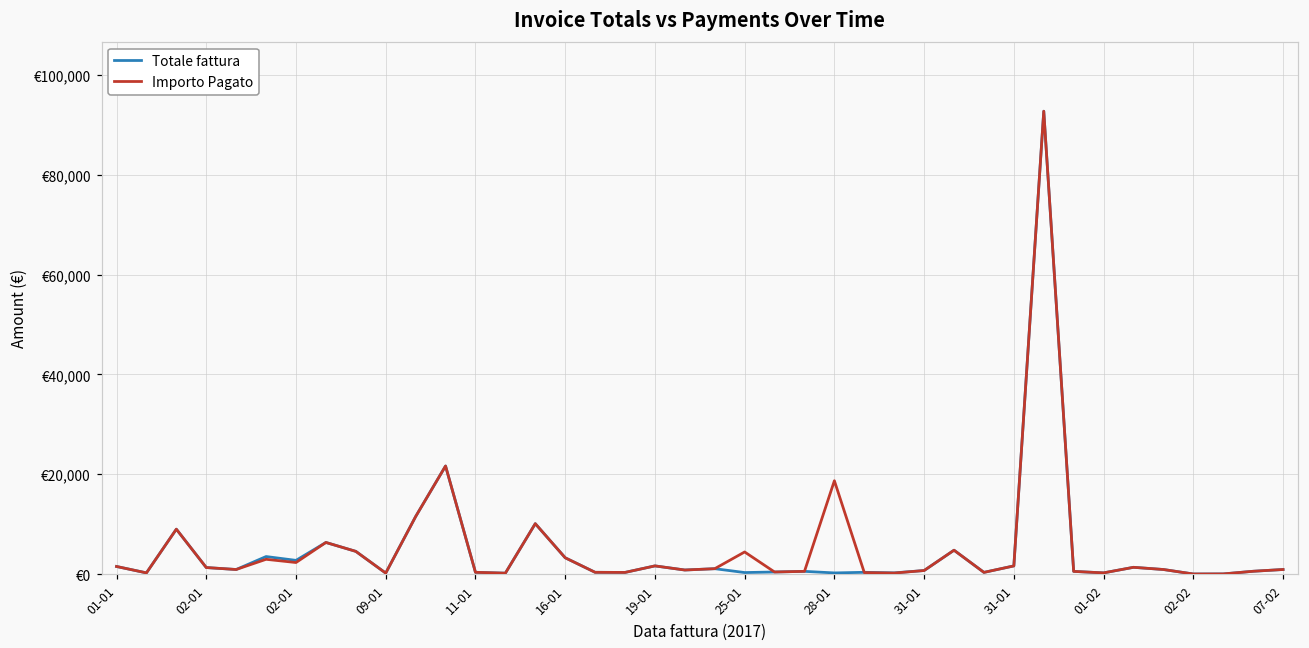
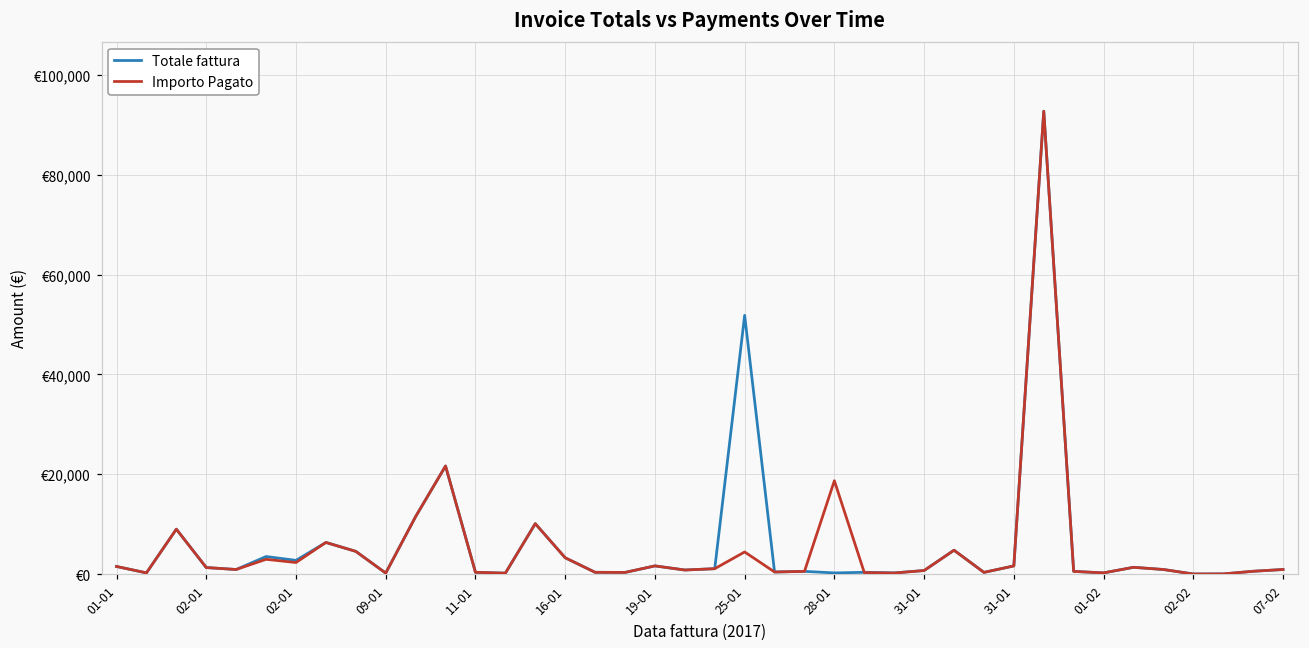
Totale fattura, 25-01: €0 -> €52,000
